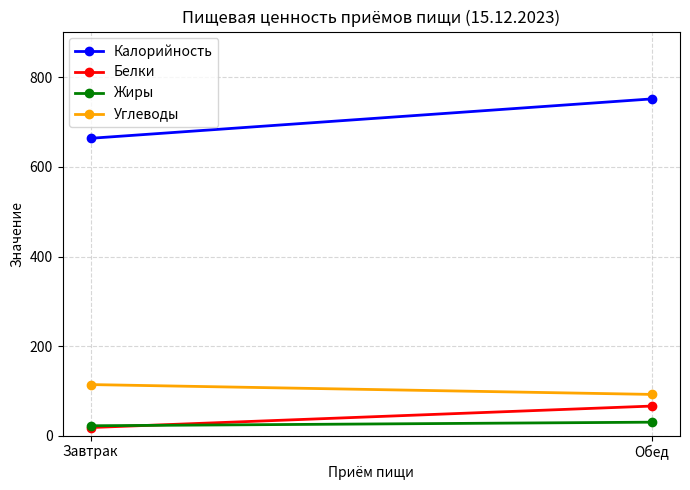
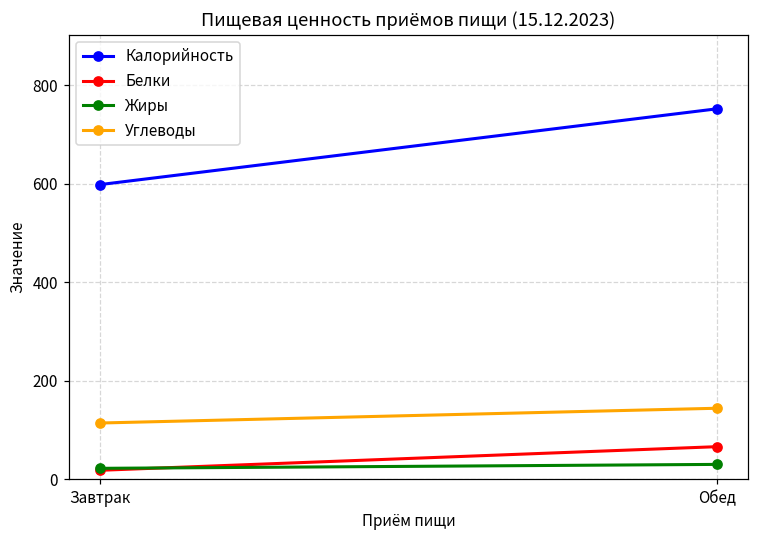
Калорийность, Завтрак: 660 -> 600
Углеводы, Обед: 90 -> 140
